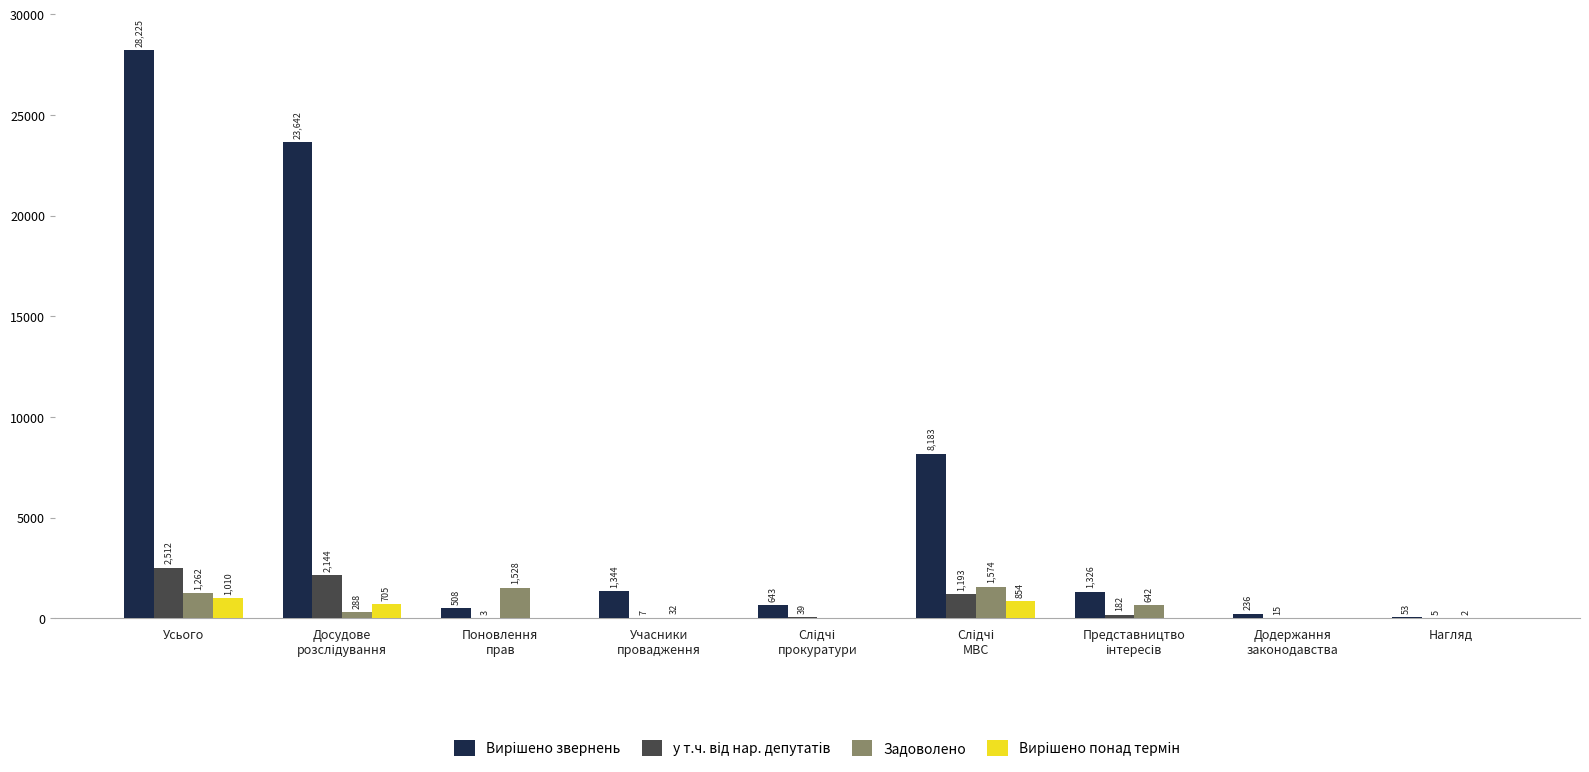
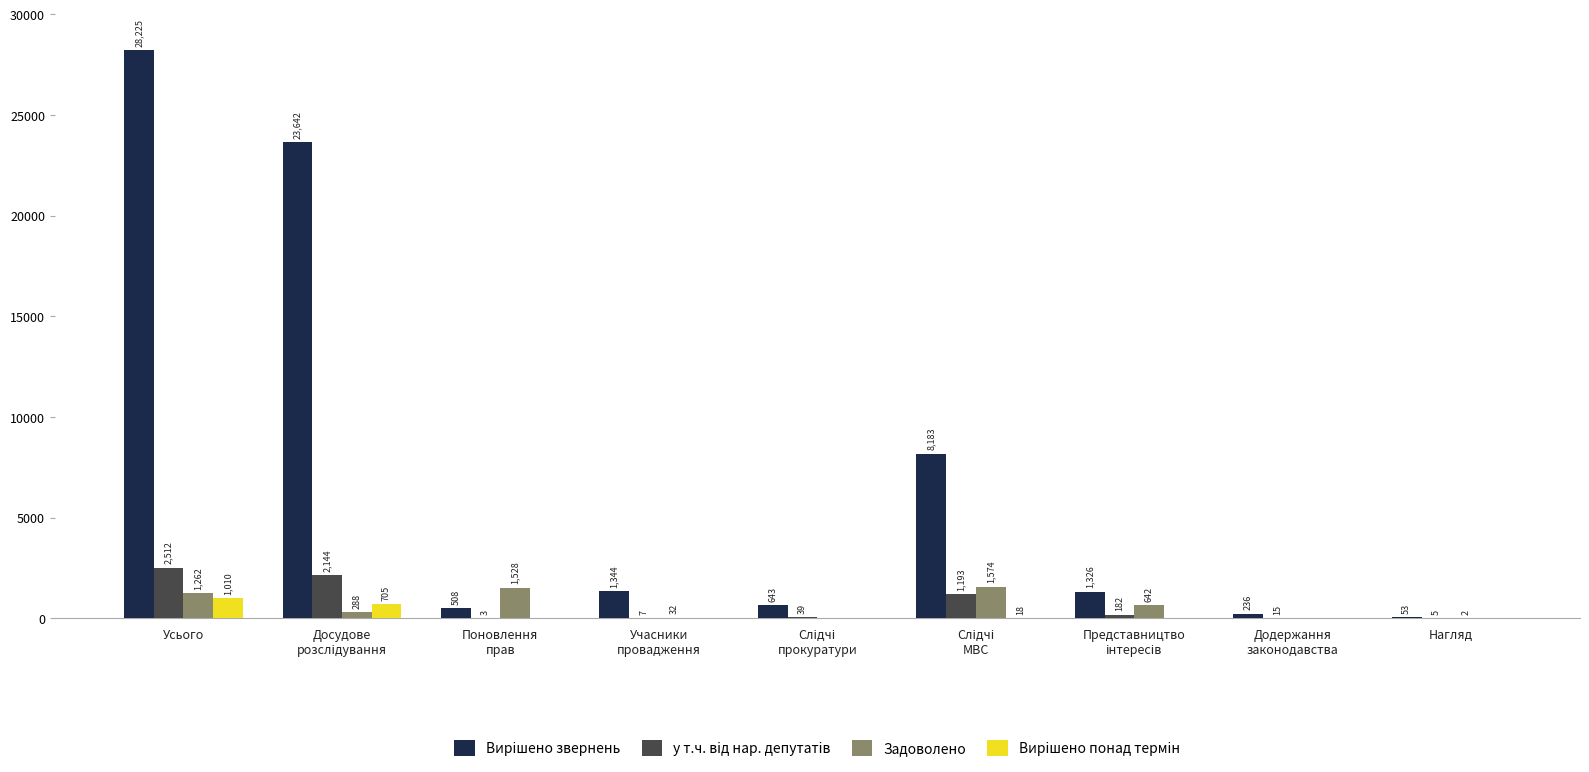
Вирішено понад термін, Слідчі МВС: 854 -> 18
